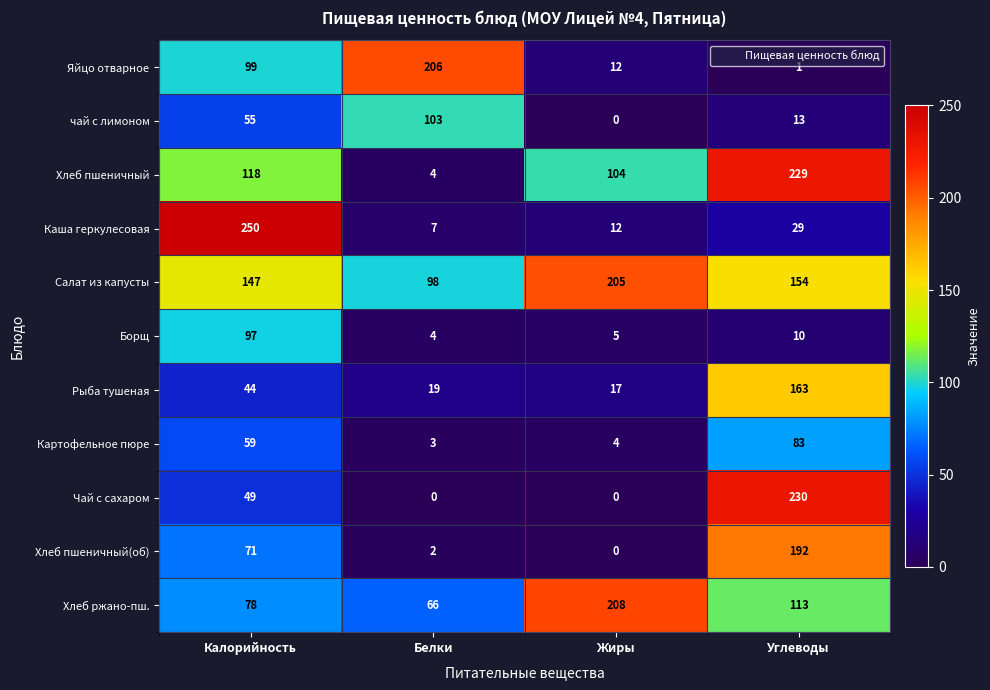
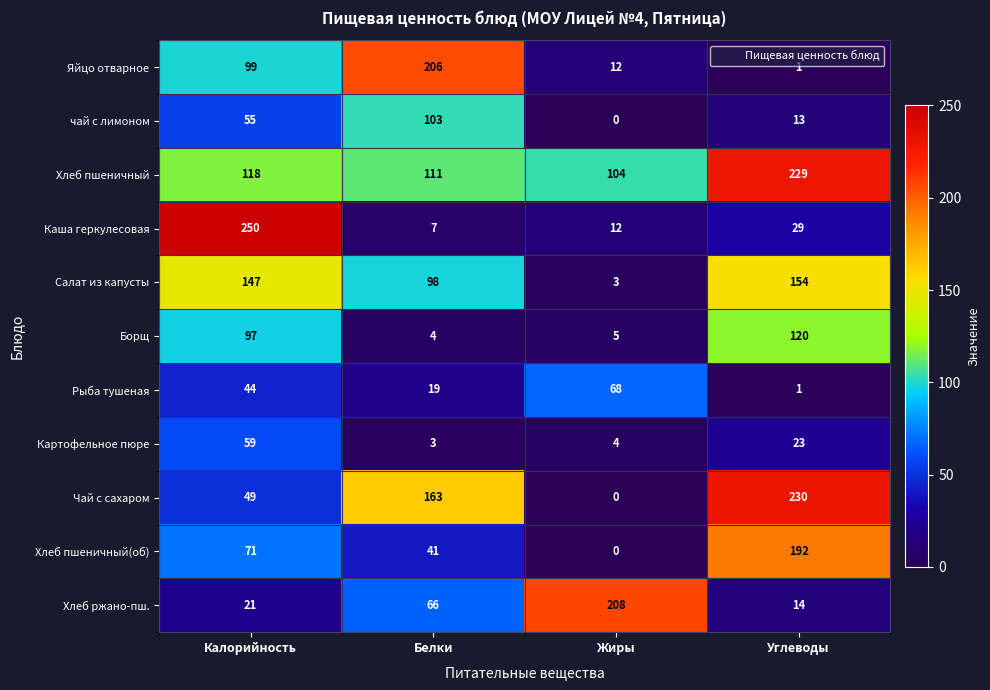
Хлеб пшеничный, Белки: 4 -> 111
Салат из капусты, Жиры: 205 -> 3
Борщ, Углеводы: 10 -> 120
Рыба тушеная, Жиры: 17 -> 68
Рыба тушеная, Углеводы: 163 -> 1
Картофельное пюре, Углеводы: 83 -> 23
Чай с сахаром, Белки: 0 -> 163
Хлеб пшеничный(об), Белки: 2 -> 41
Хлеб ржано-пш., Калорийность: 78 -> 21
Хлеб ржано-пш., Углеводы: 113 -> 14
